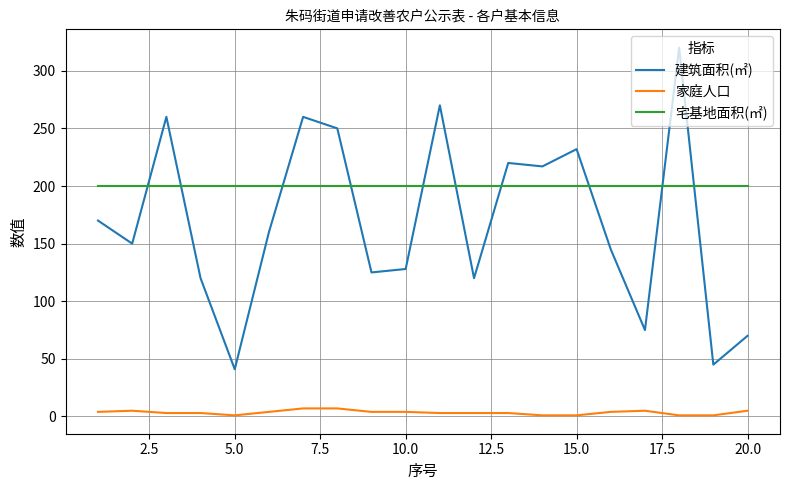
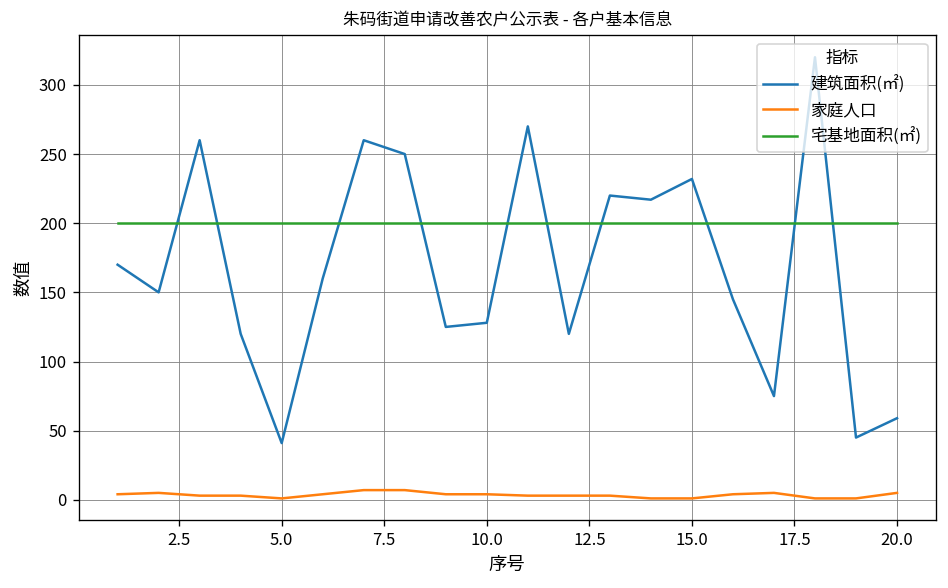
建筑面积(㎡), 20.0: 70 -> 59
